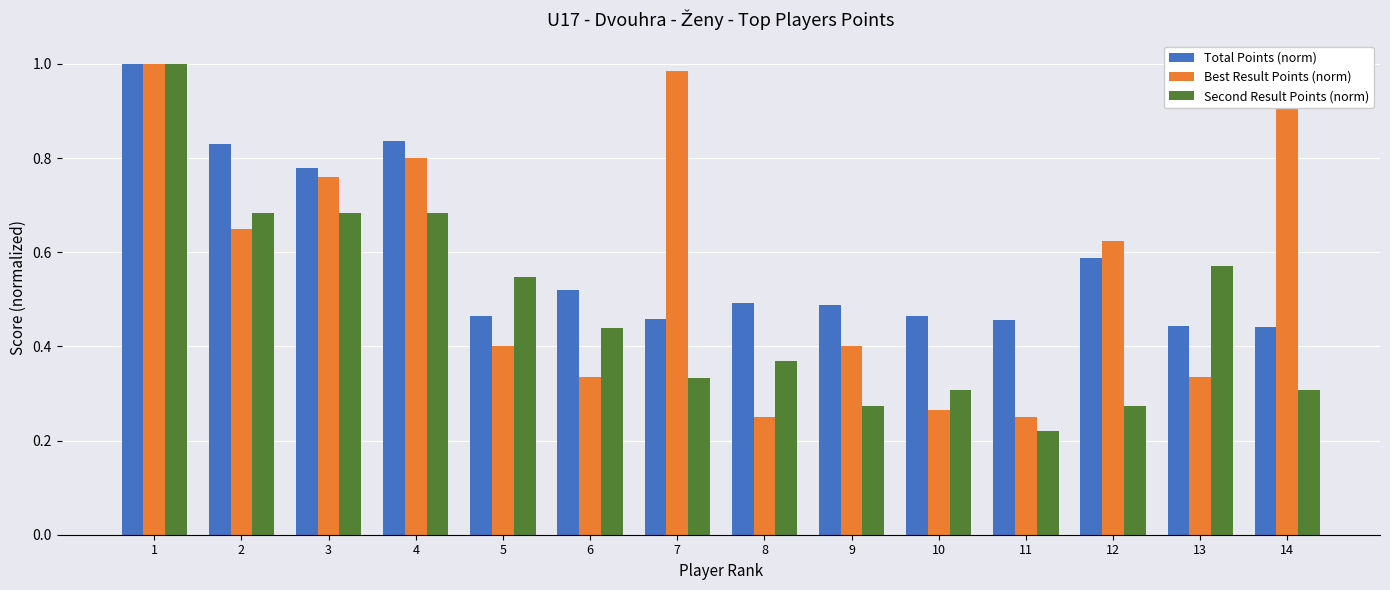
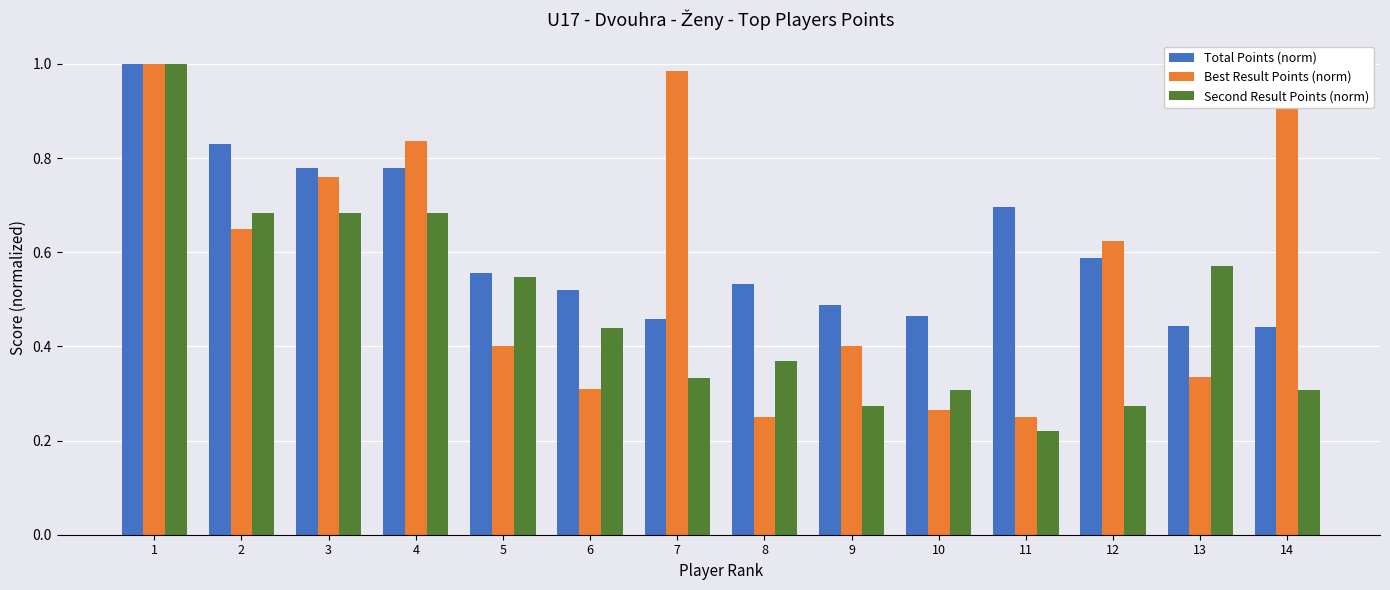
Total Points (norm), 4: 0.84 -> 0.78
Best Result Points (norm), 4: 0.80 -> 0.84
Total Points (norm), 5: 0.46 -> 0.56
Best Result Points (norm), 6: 0.34 -> 0.31
Total Points (norm), 8: 0.49 -> 0.53
Total Points (norm), 11: 0.46 -> 0.70
